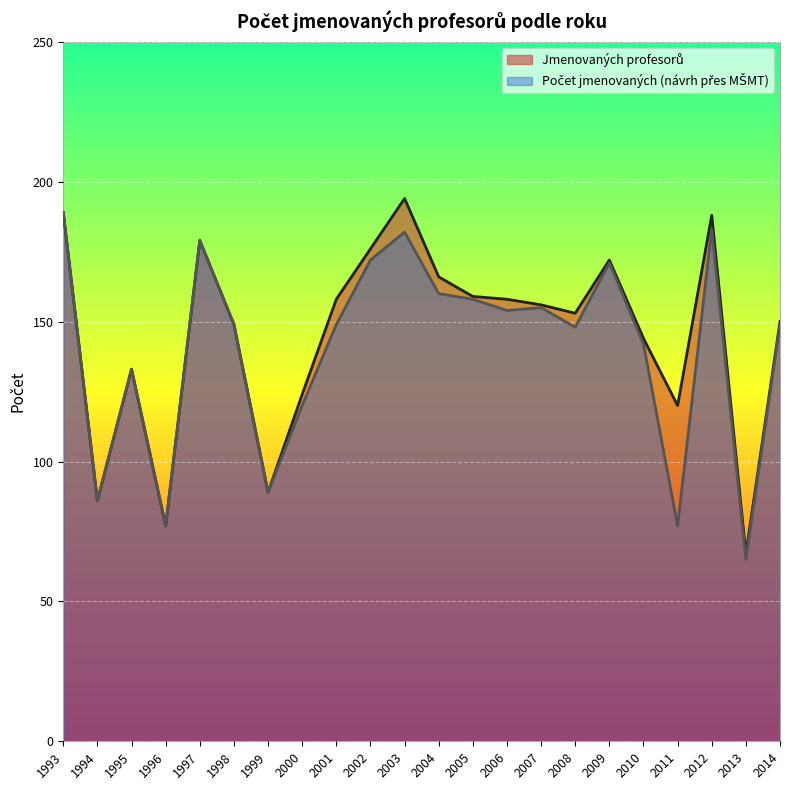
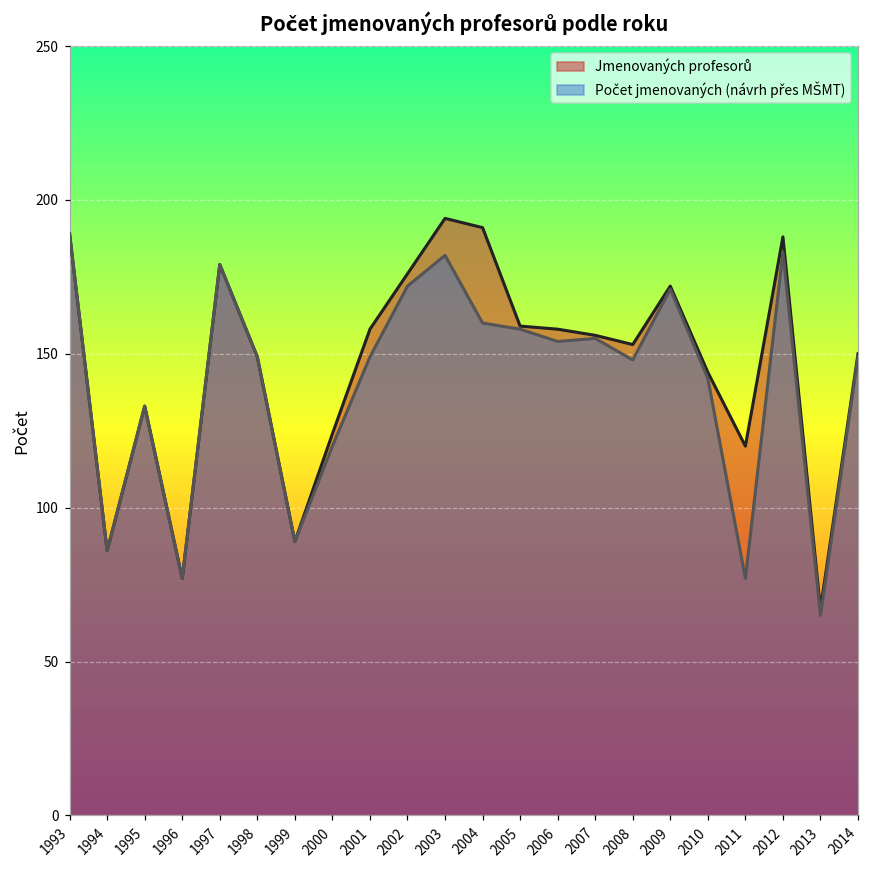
Jmenovaných profesorů, 2004: 166 -> 191
